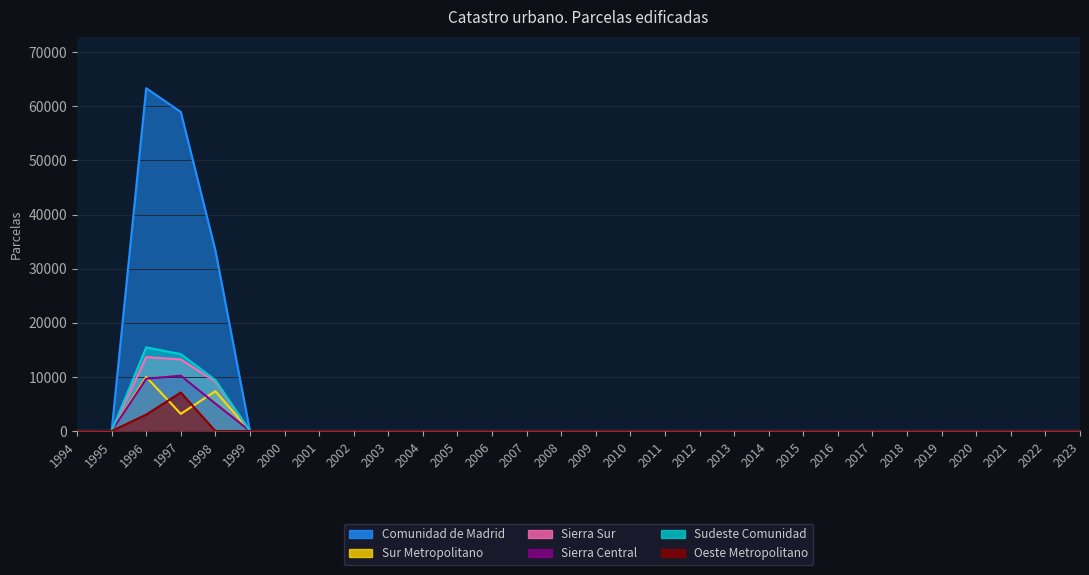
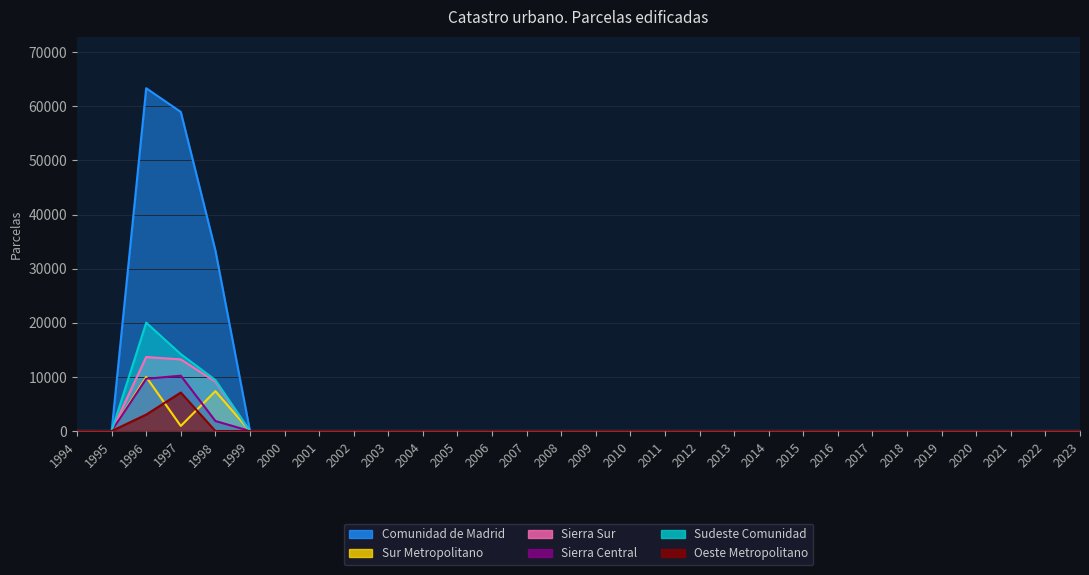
Sudeste Comunidad, 1996: 15000 -> 20000
Sur Metropolitano, 1997: 3000 -> 1000
Sierra Central, 1998: 5000 -> 2000
